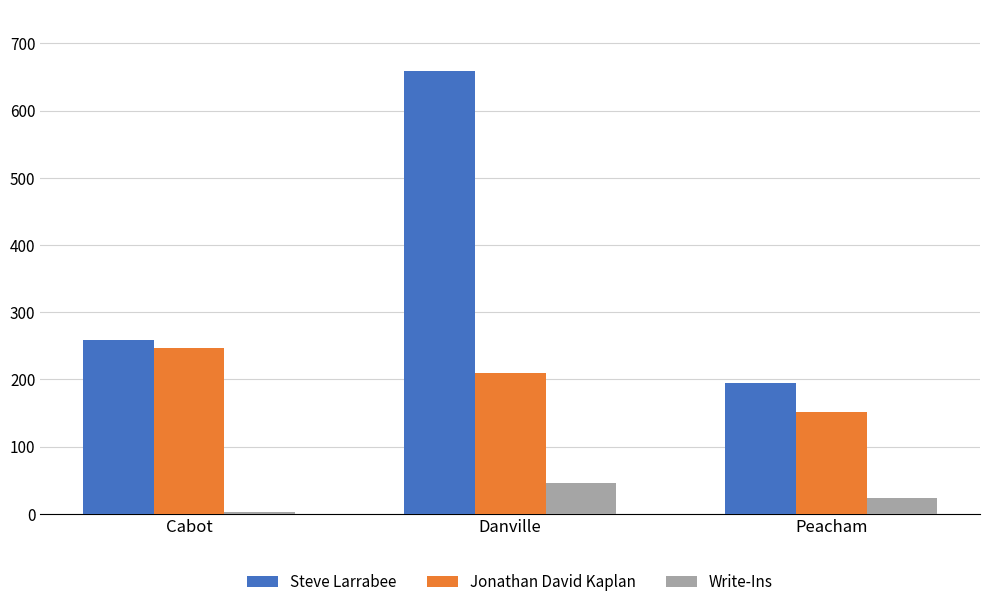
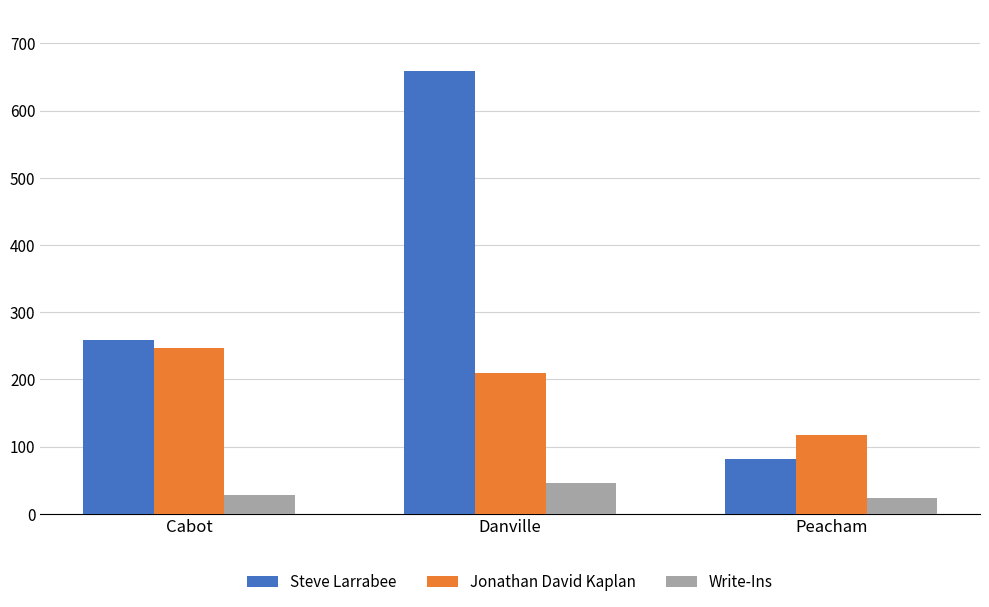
Write-Ins, Cabot: 0 -> 30
Steve Larrabee, Peacham: 190 -> 80
Jonathan David Kaplan, Peacham: 150 -> 120
